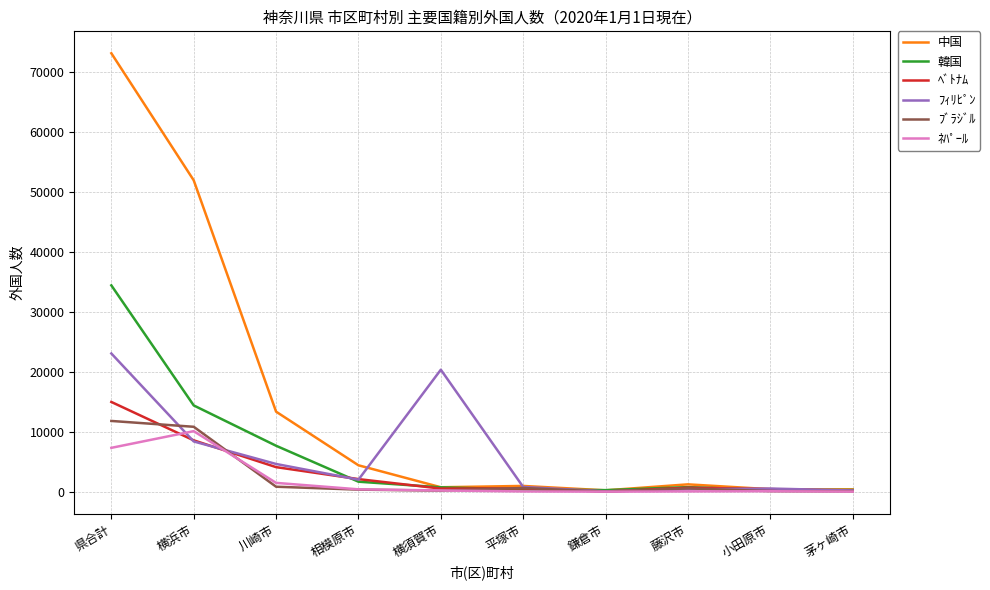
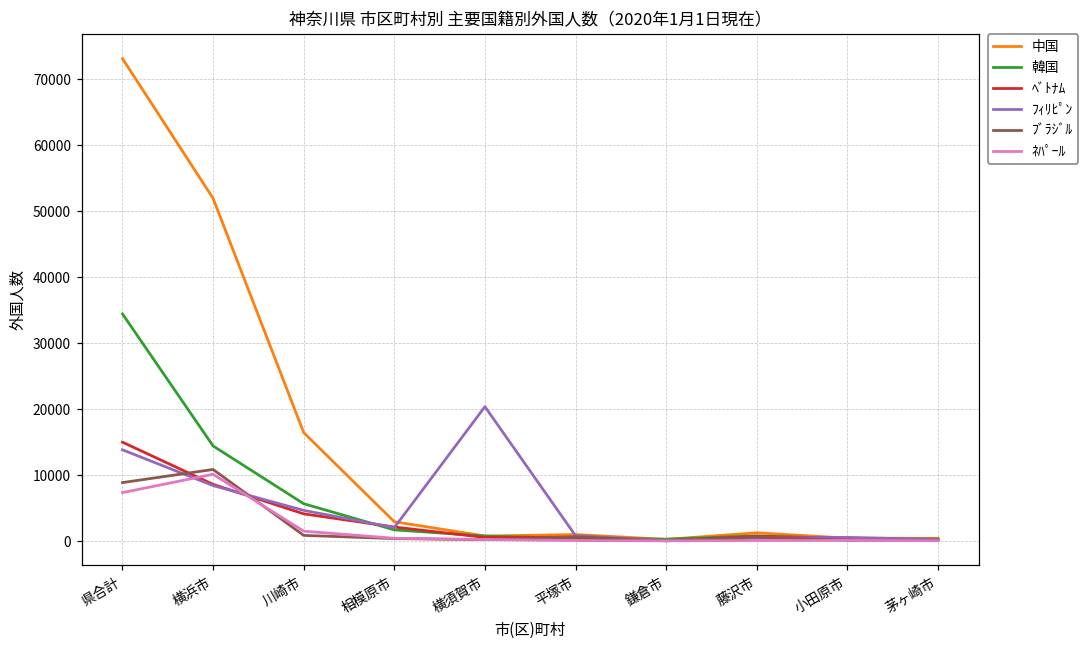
ﾌｨﾘﾋﾟﾝ, 県合計: 23000 -> 14000
ﾌﾞﾗｼﾞﾙ, 県合計: 12000 -> 9000
中国, 川崎市: 13000 -> 16000
韓国, 川崎市: 8000 -> 6000
中国, 相模原市: 4000 -> 3000
